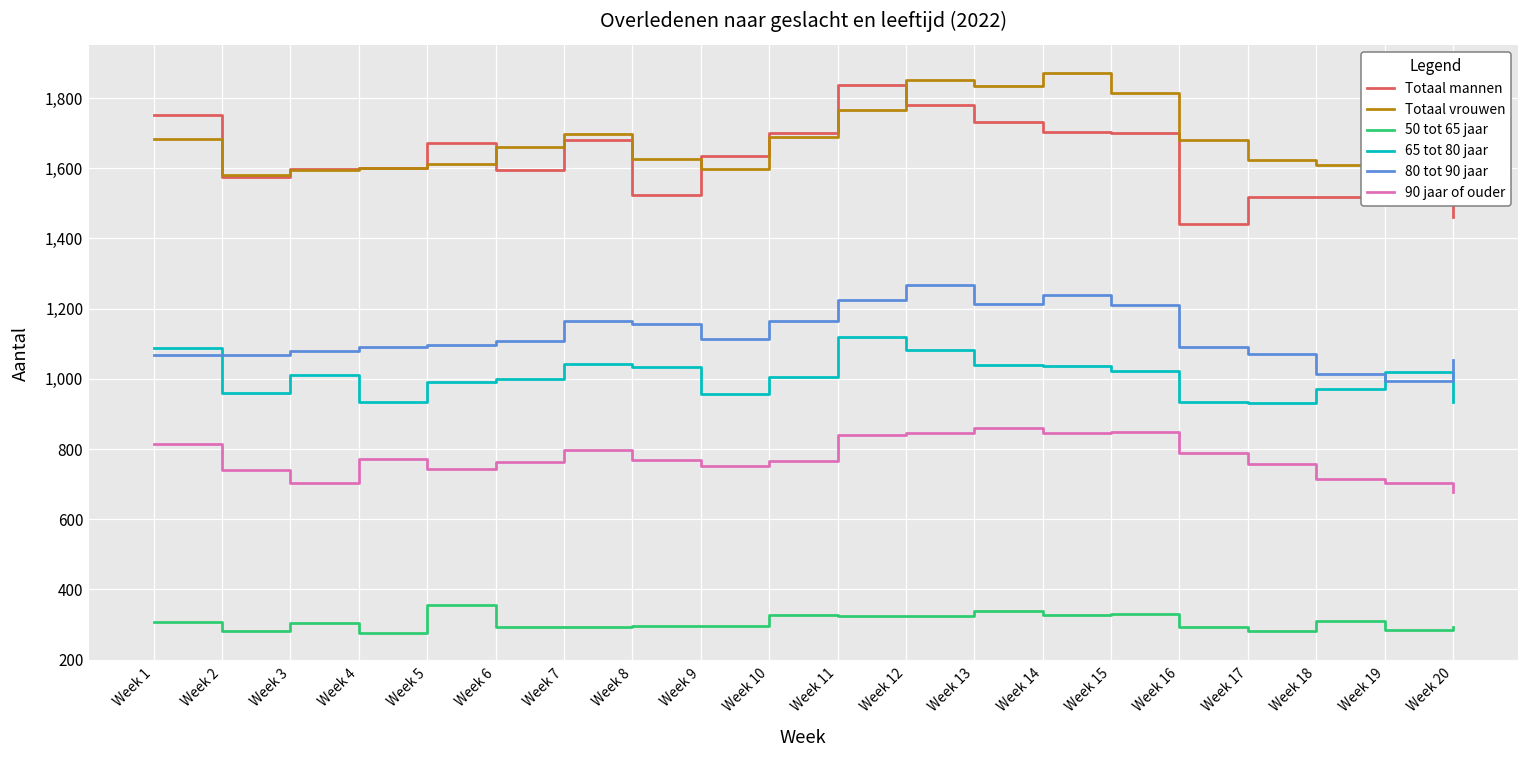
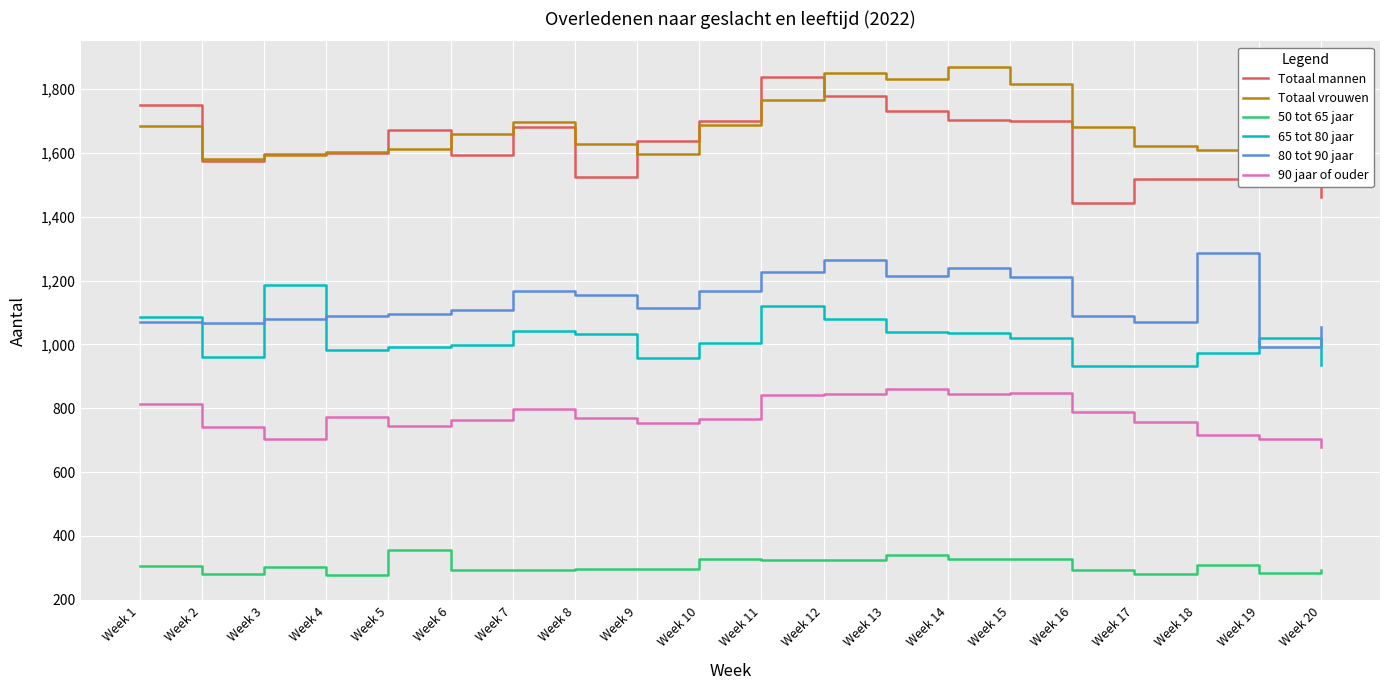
65 tot 80 jaar, Week 3: 1,010 -> 1,190
65 tot 80 jaar, Week 4: 930 -> 980
80 tot 90 jaar, Week 18: 1,020 -> 1,290
